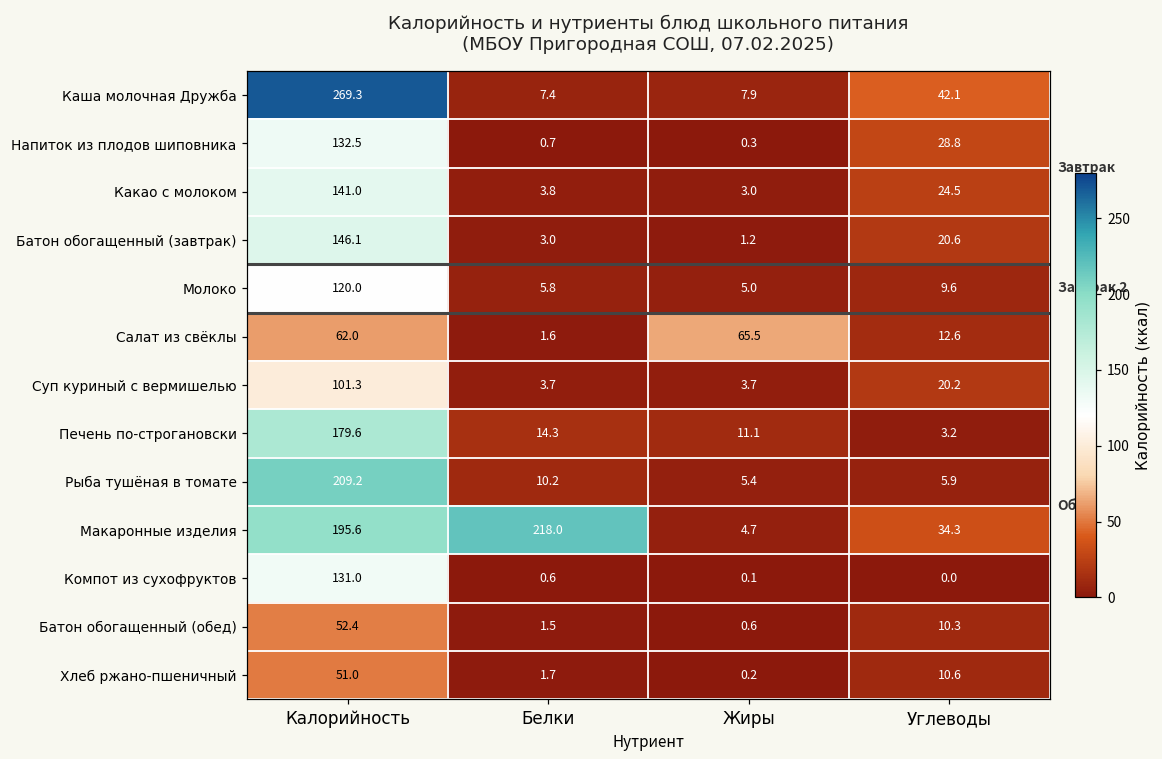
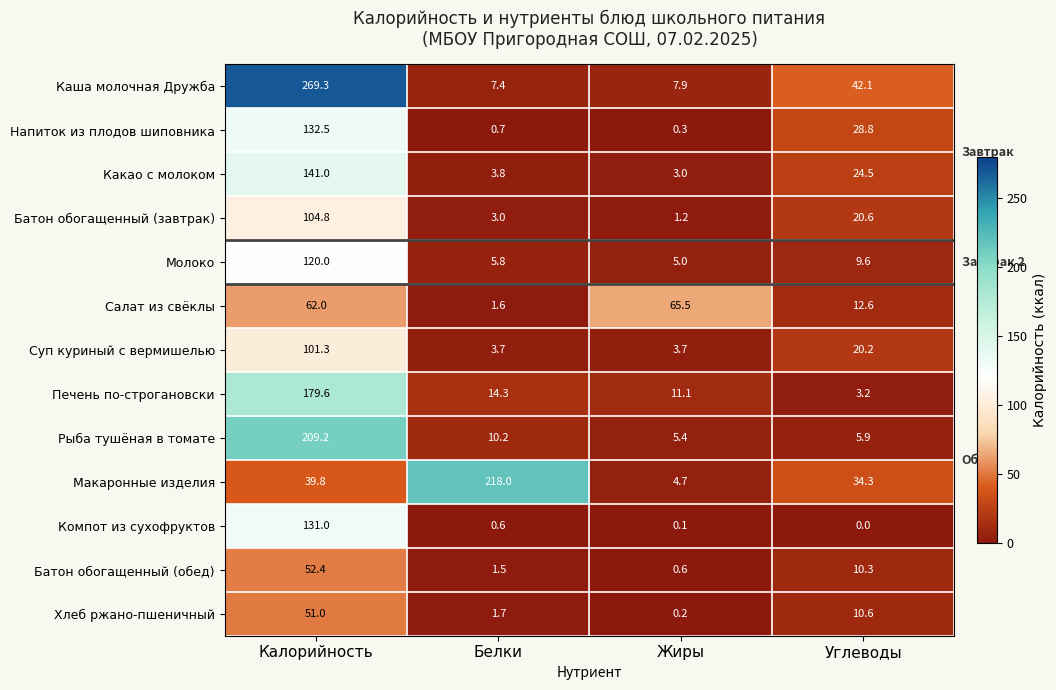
Батон обогащенный (завтрак), Калорийность: 146.1 -> 104.8
Макаронные изделия, Калорийность: 195.6 -> 39.8
